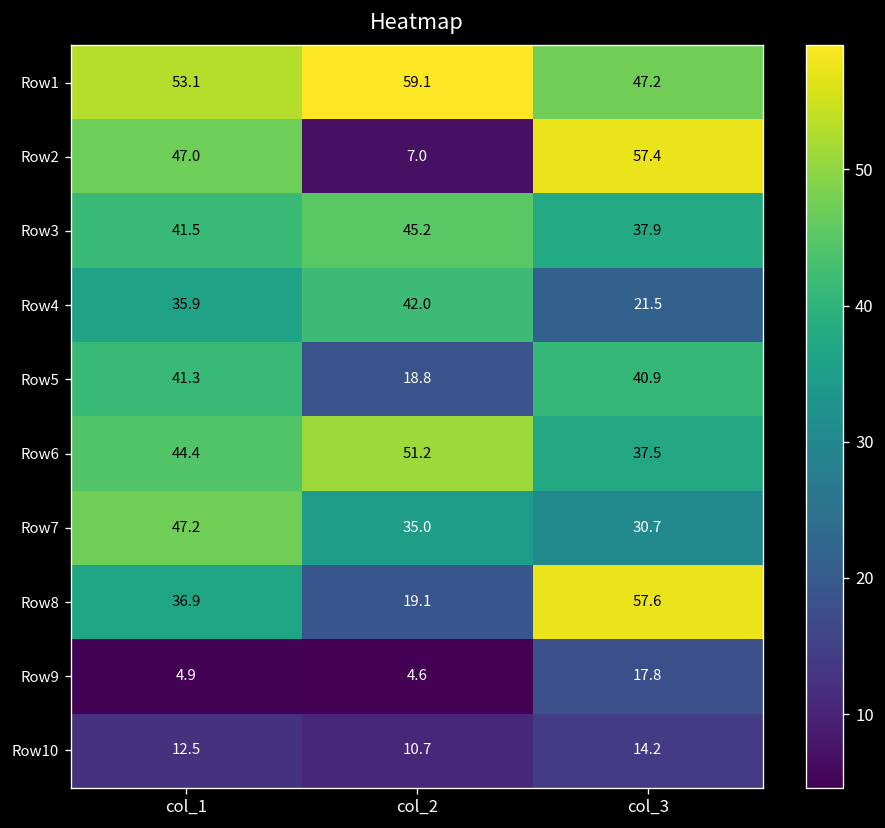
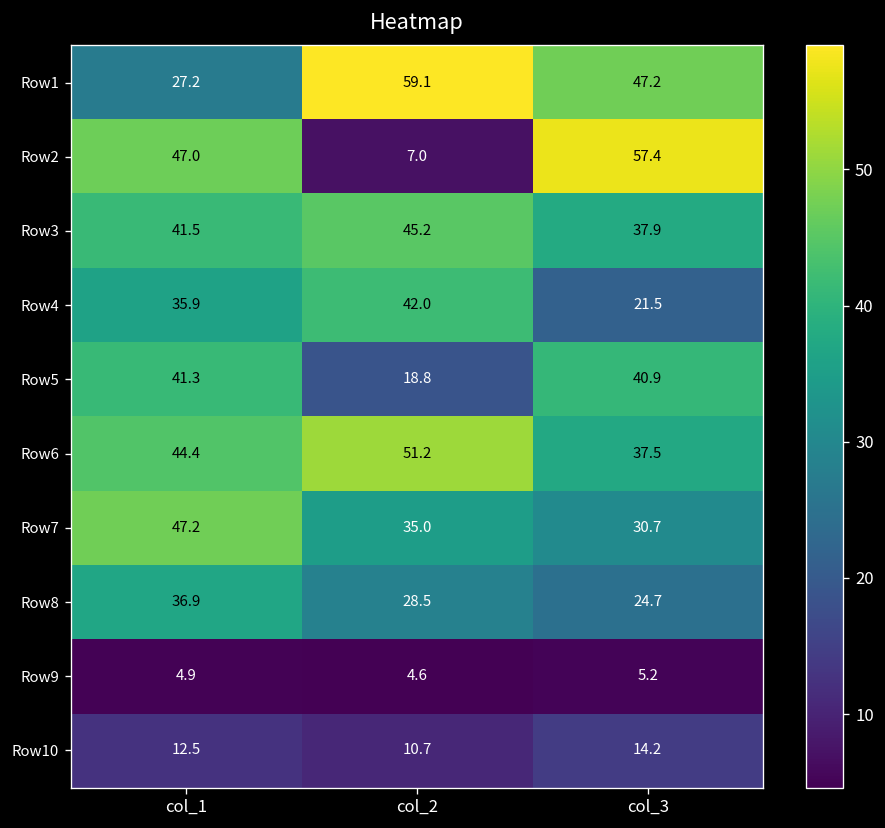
Row1, col_1: 53.1 -> 27.2
Row8, col_2: 19.1 -> 28.5
Row8, col_3: 57.6 -> 24.7
Row9, col_3: 17.8 -> 5.2
